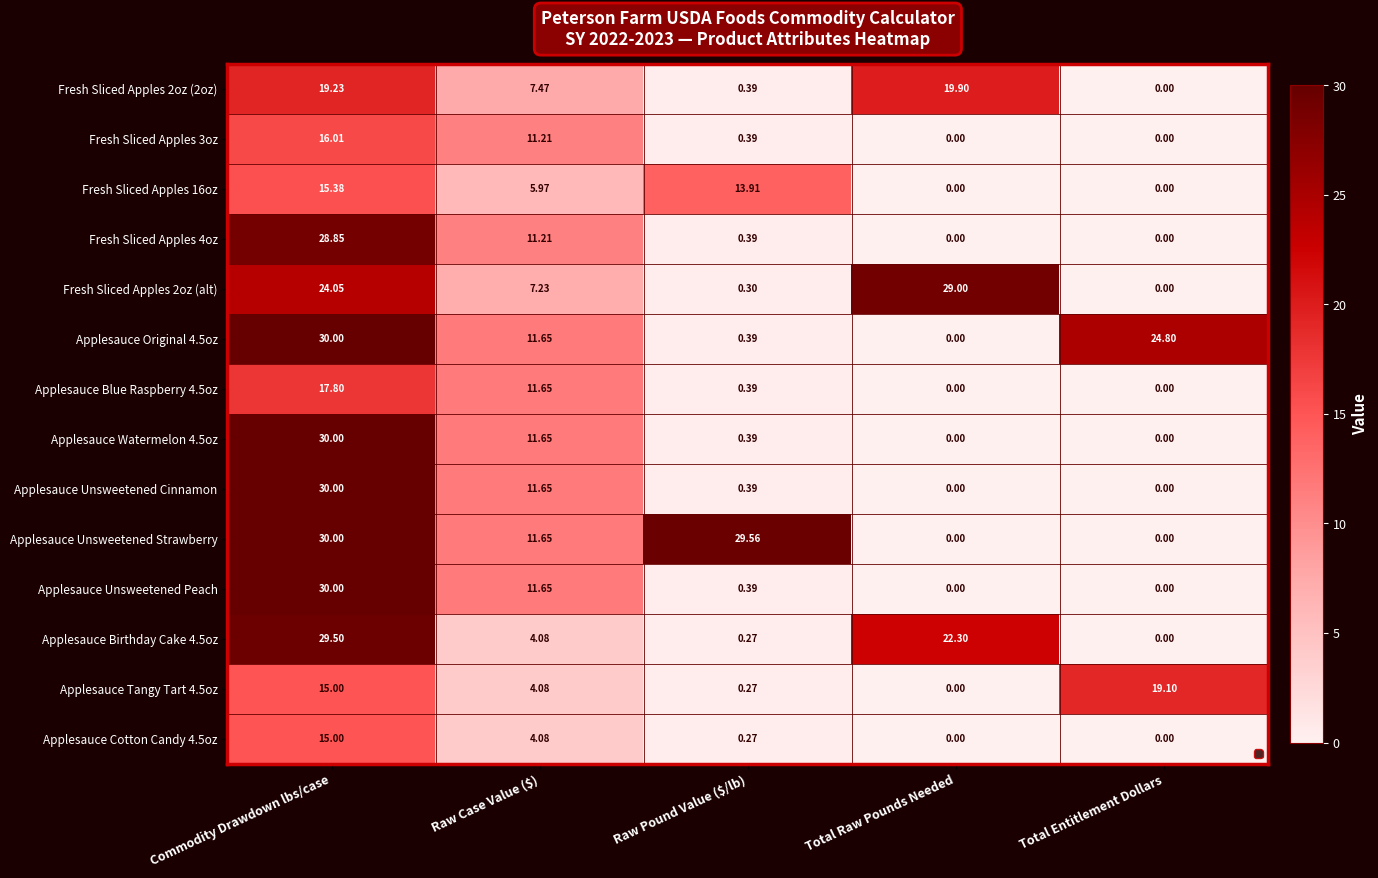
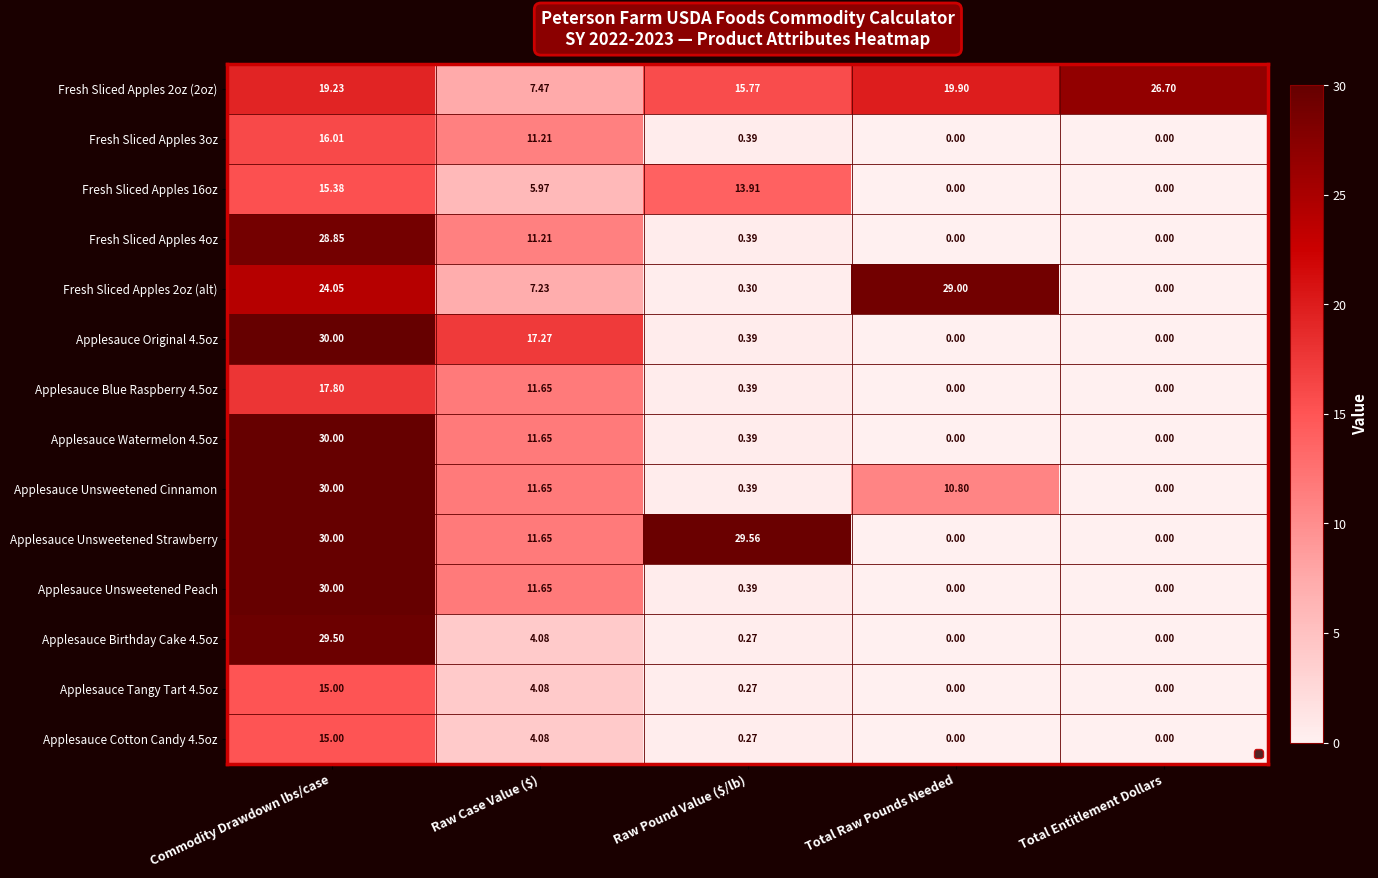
Fresh Sliced Apples 2oz (2oz), Raw Pound Value ($/lb): 0.39 -> 15.77
Fresh Sliced Apples 2oz (2oz), Total Entitlement Dollars: 0.00 -> 26.70
Applesauce Original 4.5oz, Raw Case Value ($): 11.65 -> 17.27
Applesauce Original 4.5oz, Total Entitlement Dollars: 24.80 -> 0.00
Applesauce Unsweetened Cinnamon, Total Raw Pounds Needed: 0.00 -> 10.80
Applesauce Birthday Cake 4.5oz, Total Raw Pounds Needed: 22.30 -> 0.00
Applesauce Tangy Tart 4.5oz, Total Entitlement Dollars: 19.10 -> 0.00
